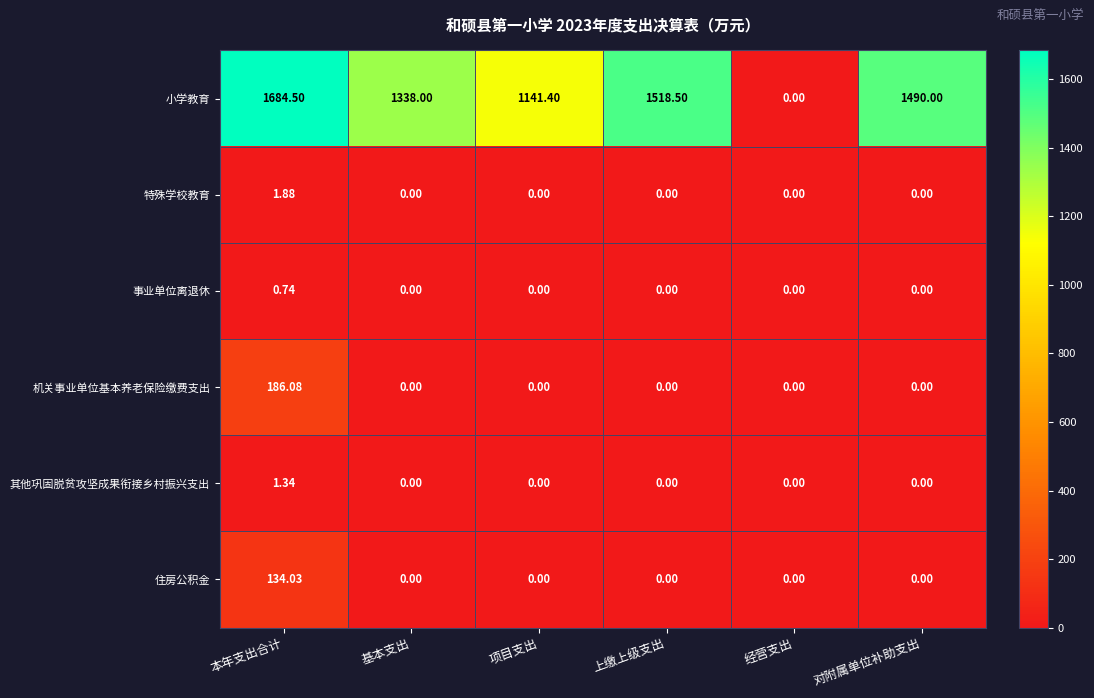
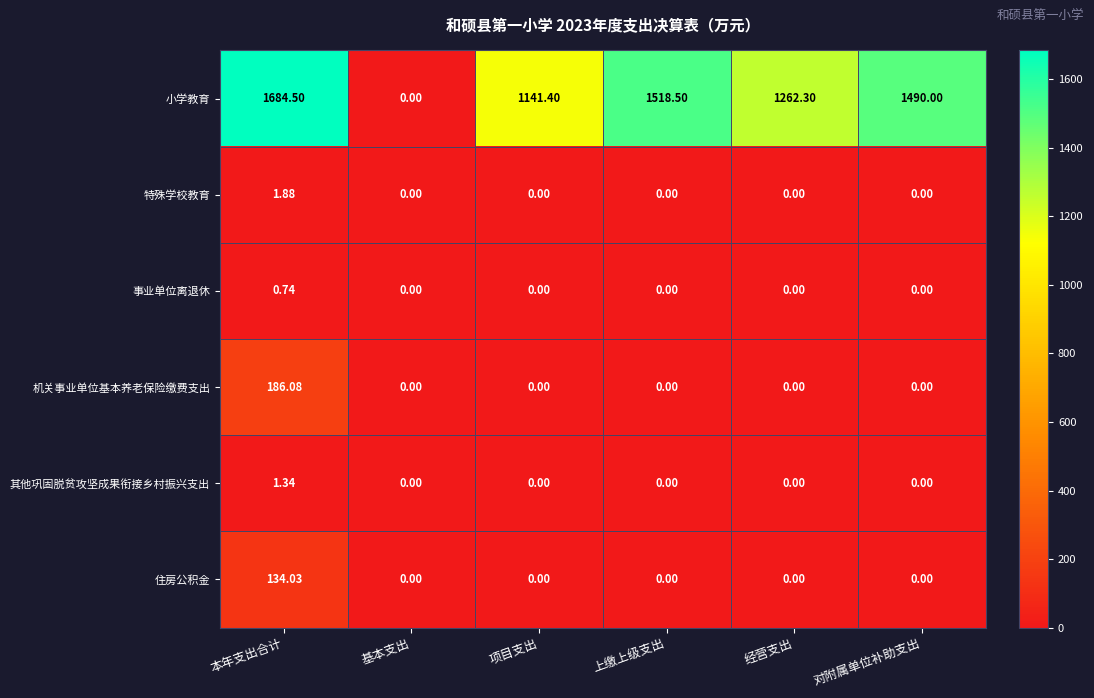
小学教育, 基本支出: 1338.00 -> 0.00
小学教育, 经营支出: 0.00 -> 1262.30
